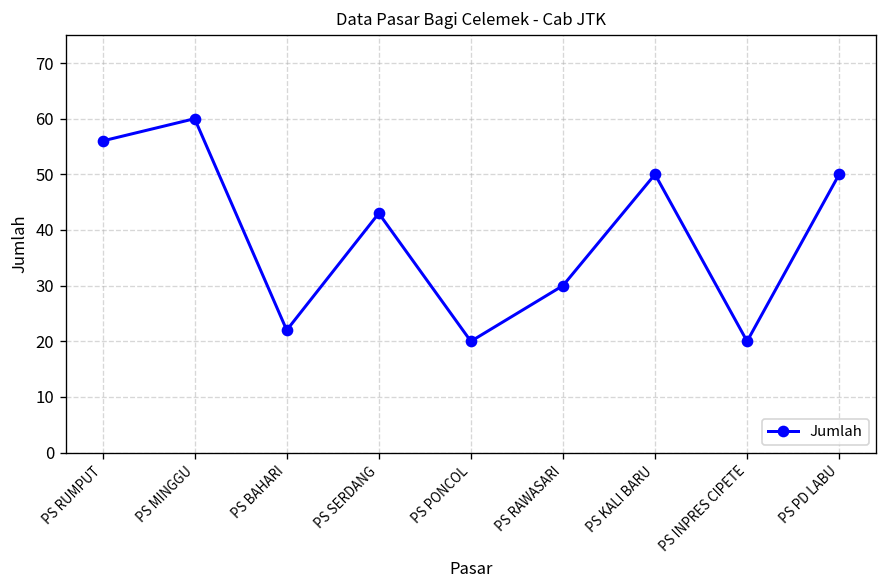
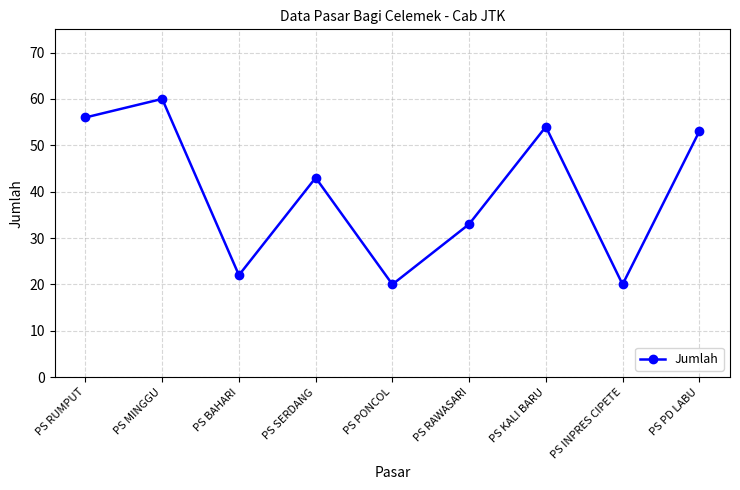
PS RAWASARI: 30 -> 33
PS KALI BARU: 50 -> 54
PS PD LABU: 50 -> 53
